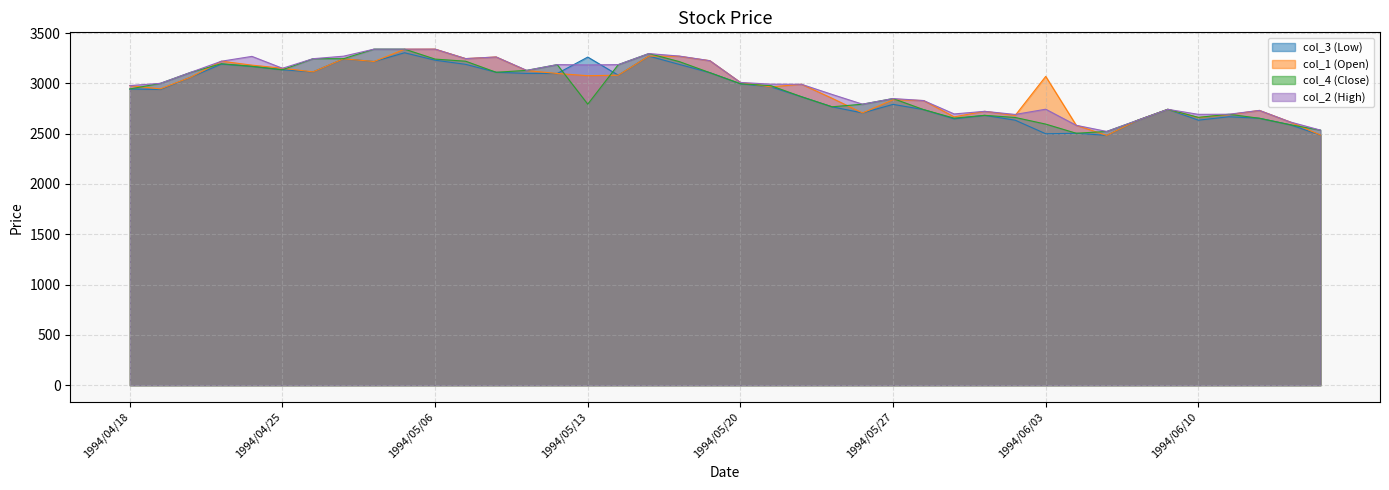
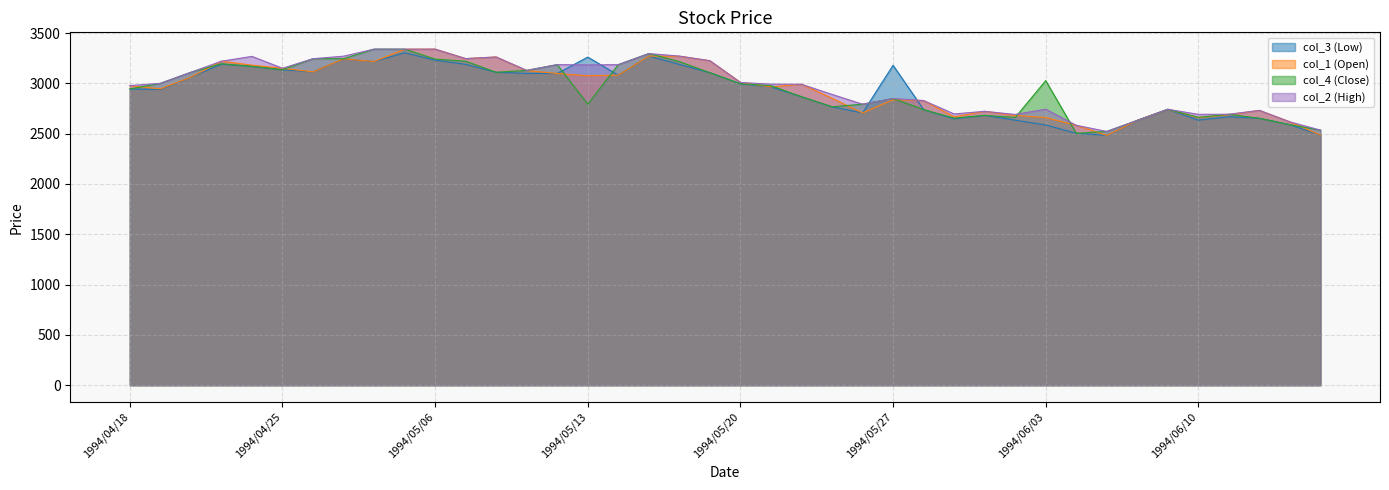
col_3 (Low), 1994/05/27: 2790 -> 3180
col_3 (Low), 1994/06/03: 2500 -> 2590
col_1 (Open), 1994/06/03: 3070 -> 2660
col_4 (Close), 1994/06/03: 2600 -> 3030
